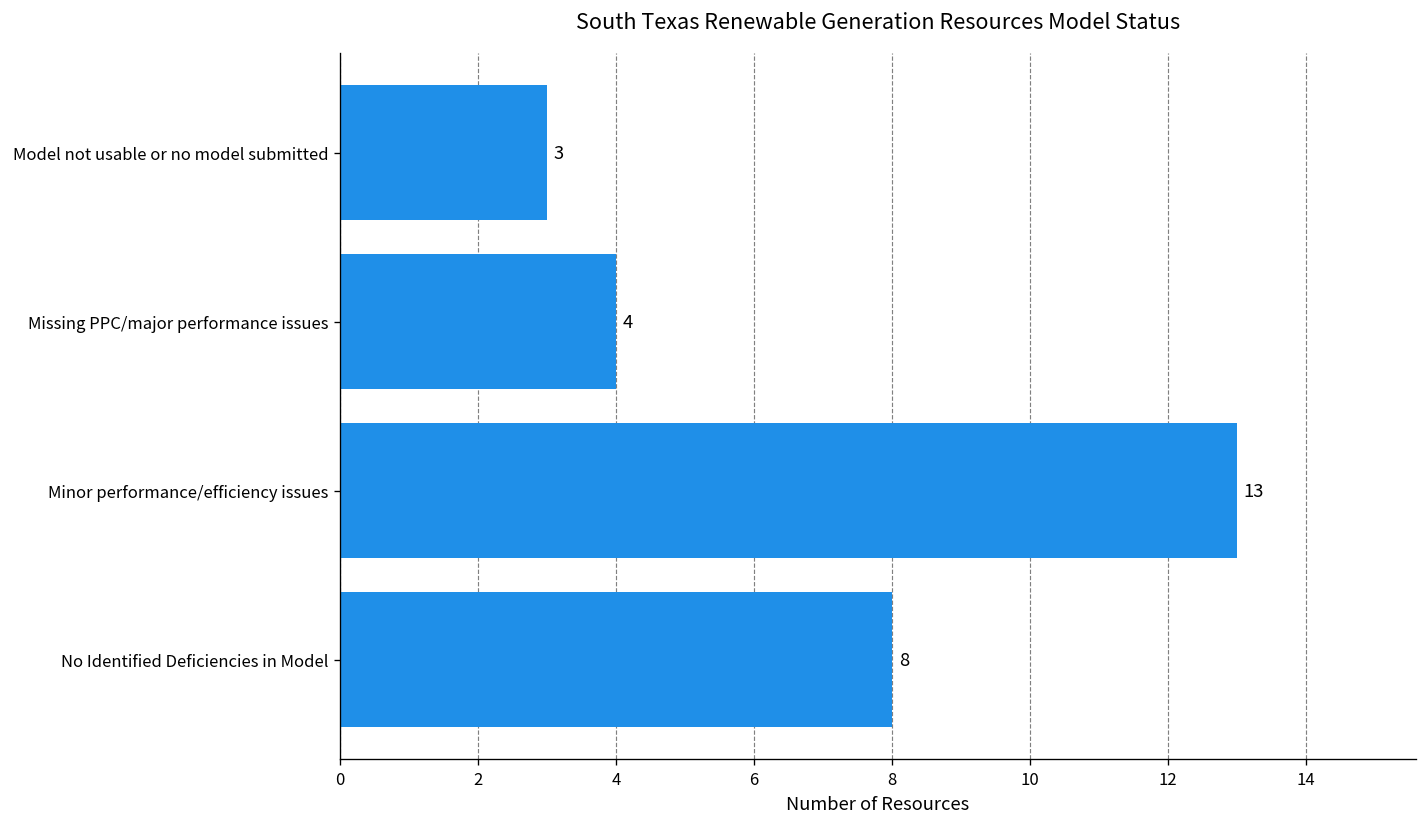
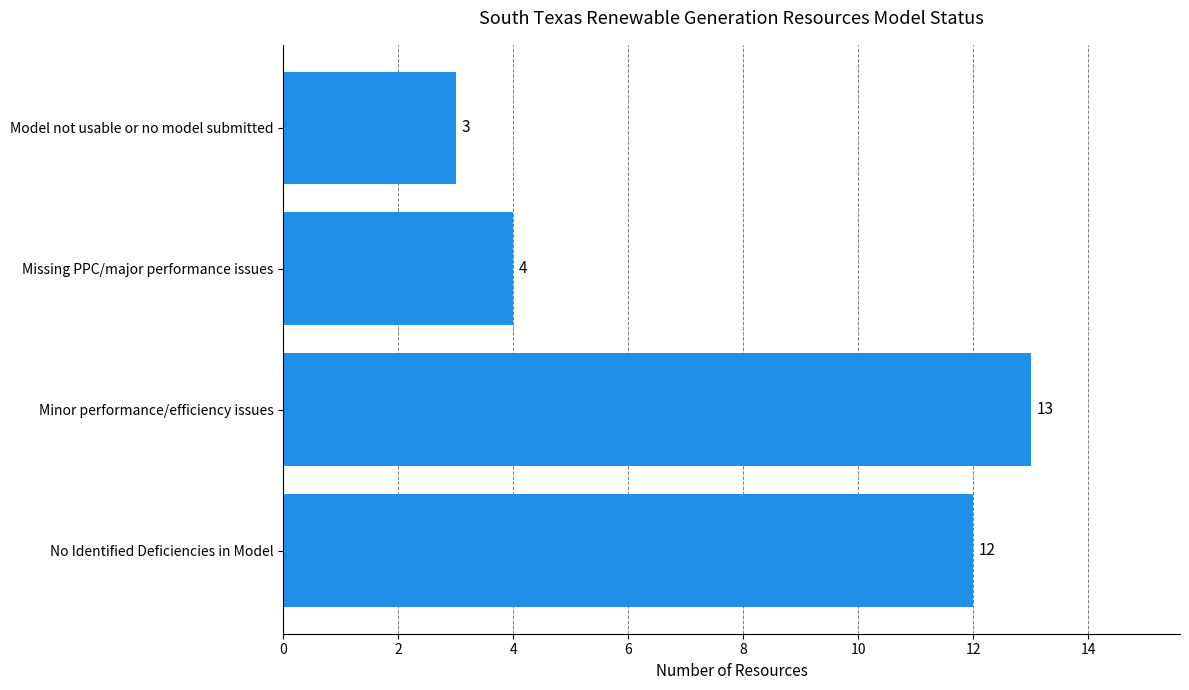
No Identified Deficiencies in Model: 8 -> 12
